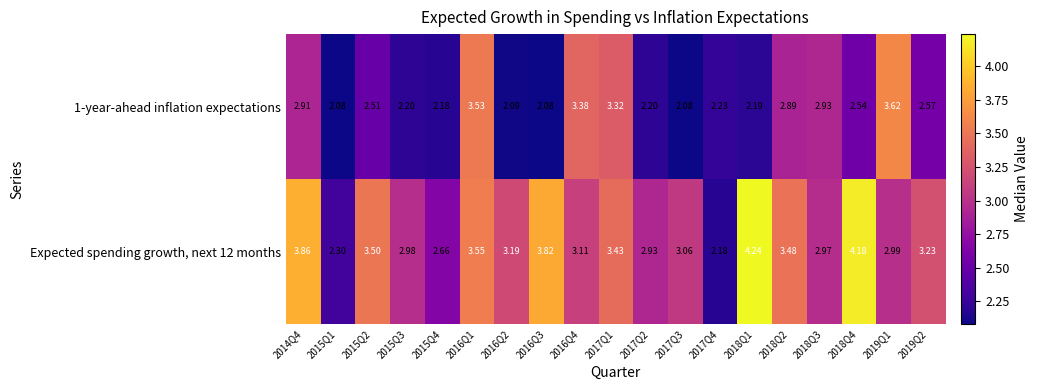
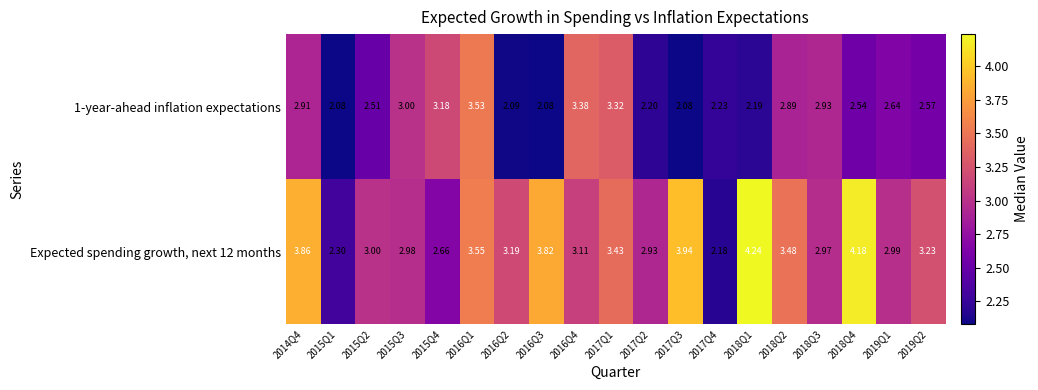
1-year-ahead inflation expectations, 2015Q3: 2.20 -> 3.00
1-year-ahead inflation expectations, 2015Q4: 2.18 -> 3.18
1-year-ahead inflation expectations, 2019Q1: 3.62 -> 2.64
Expected spending growth, next 12 months, 2015Q2: 3.50 -> 3.00
Expected spending growth, next 12 months, 2017Q3: 3.06 -> 3.94
